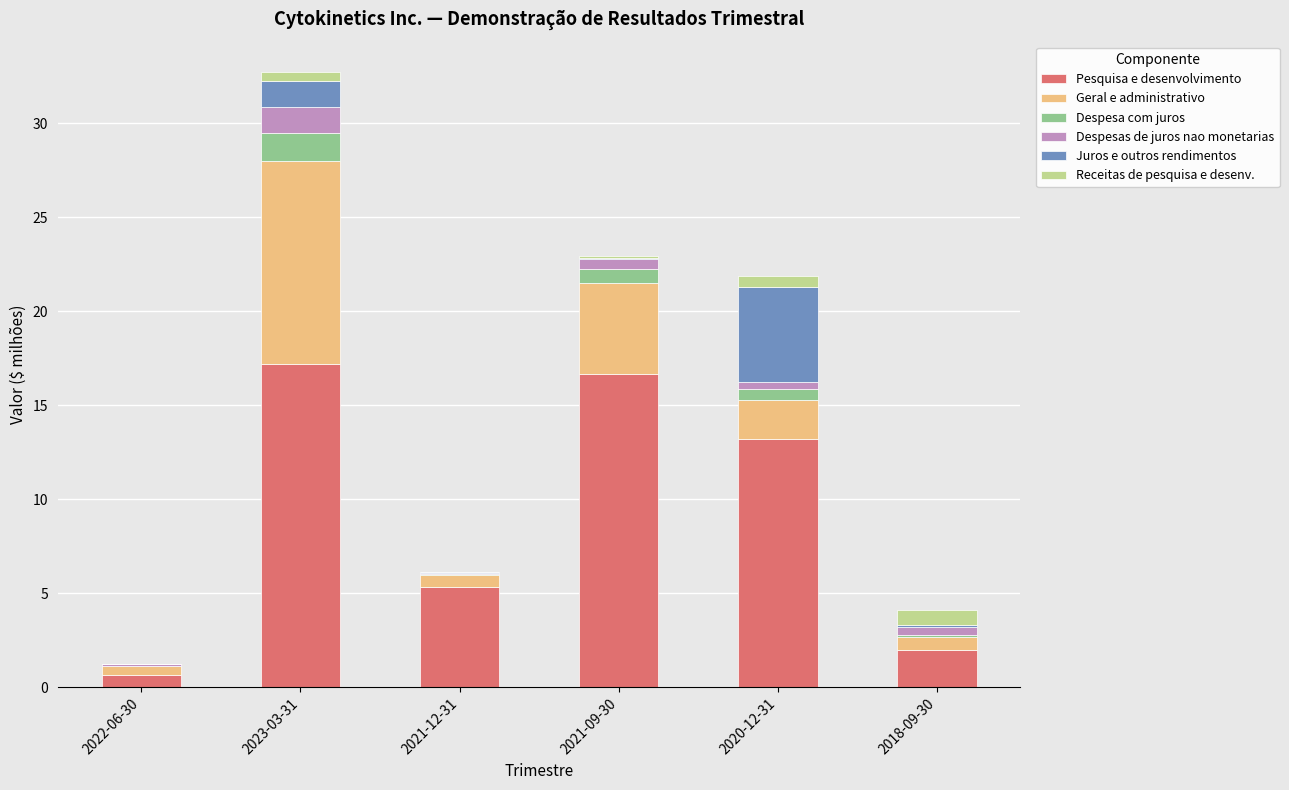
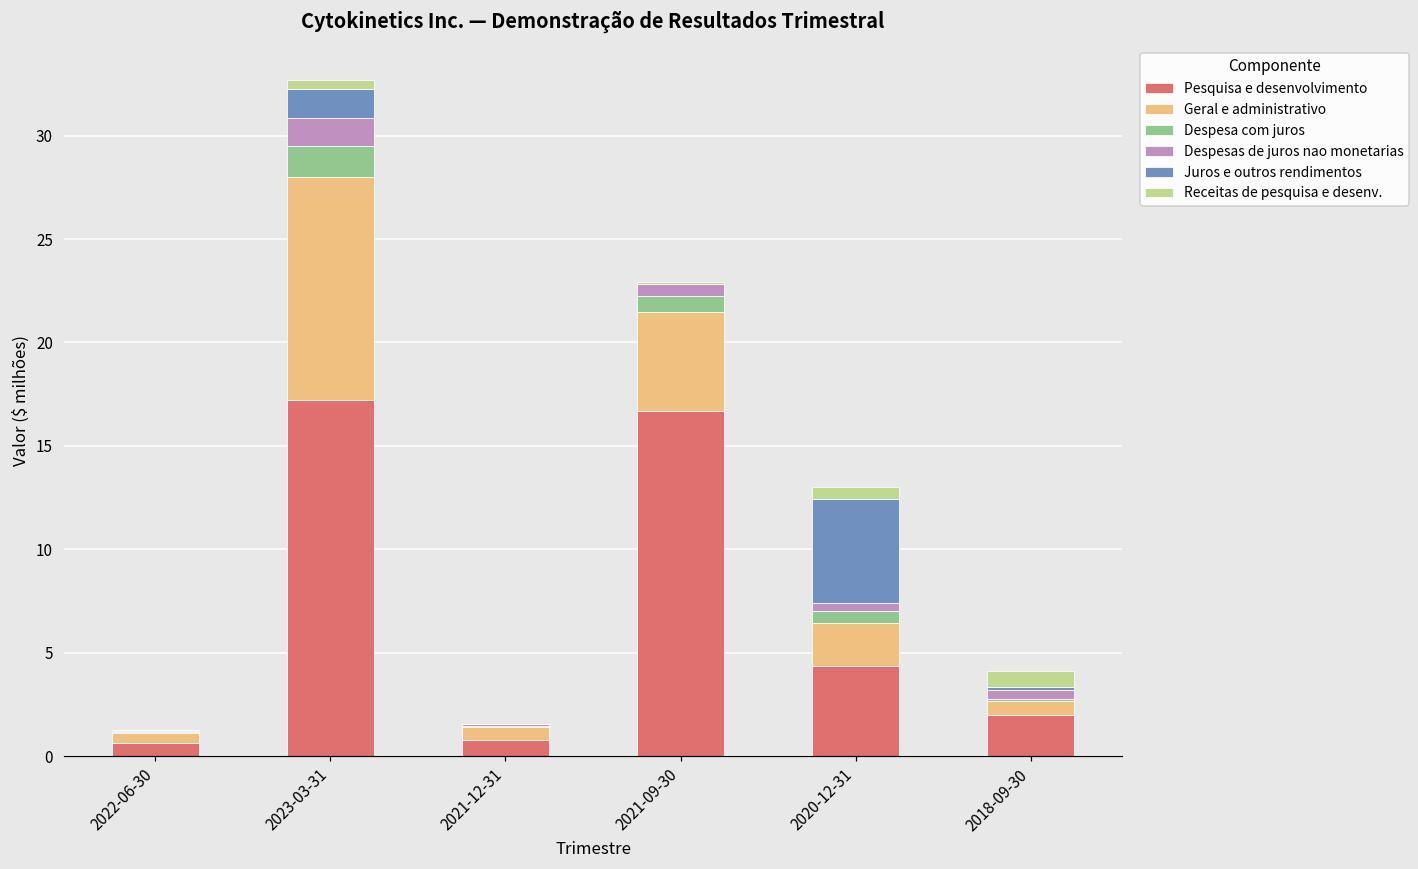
Pesquisa e desenvolvimento, 2021-12-31: 5.3 -> 0.8
Pesquisa e desenvolvimento, 2020-12-31: 13.2 -> 4.3
